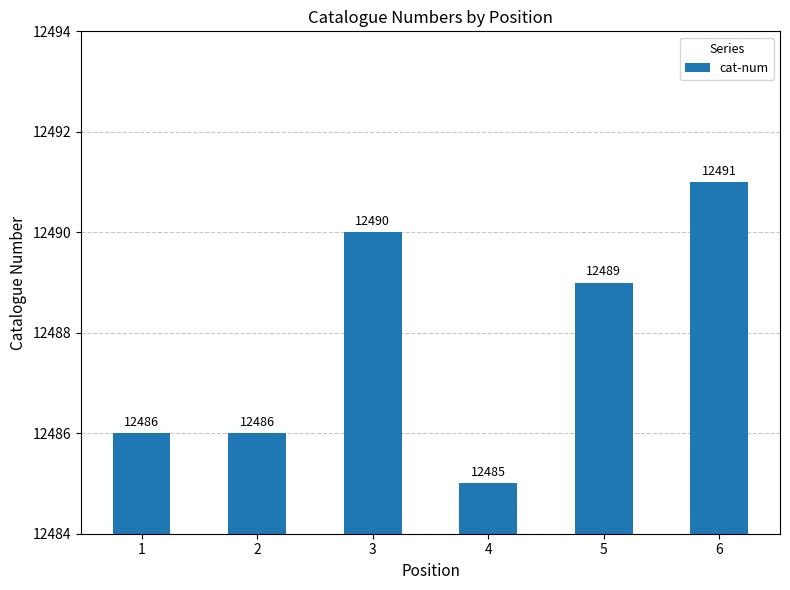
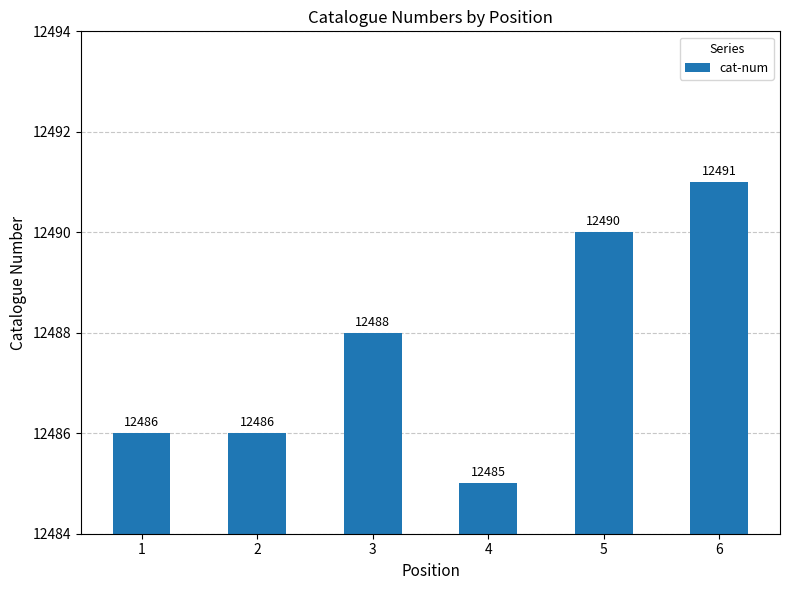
3: 12490 -> 12488
5: 12489 -> 12490
